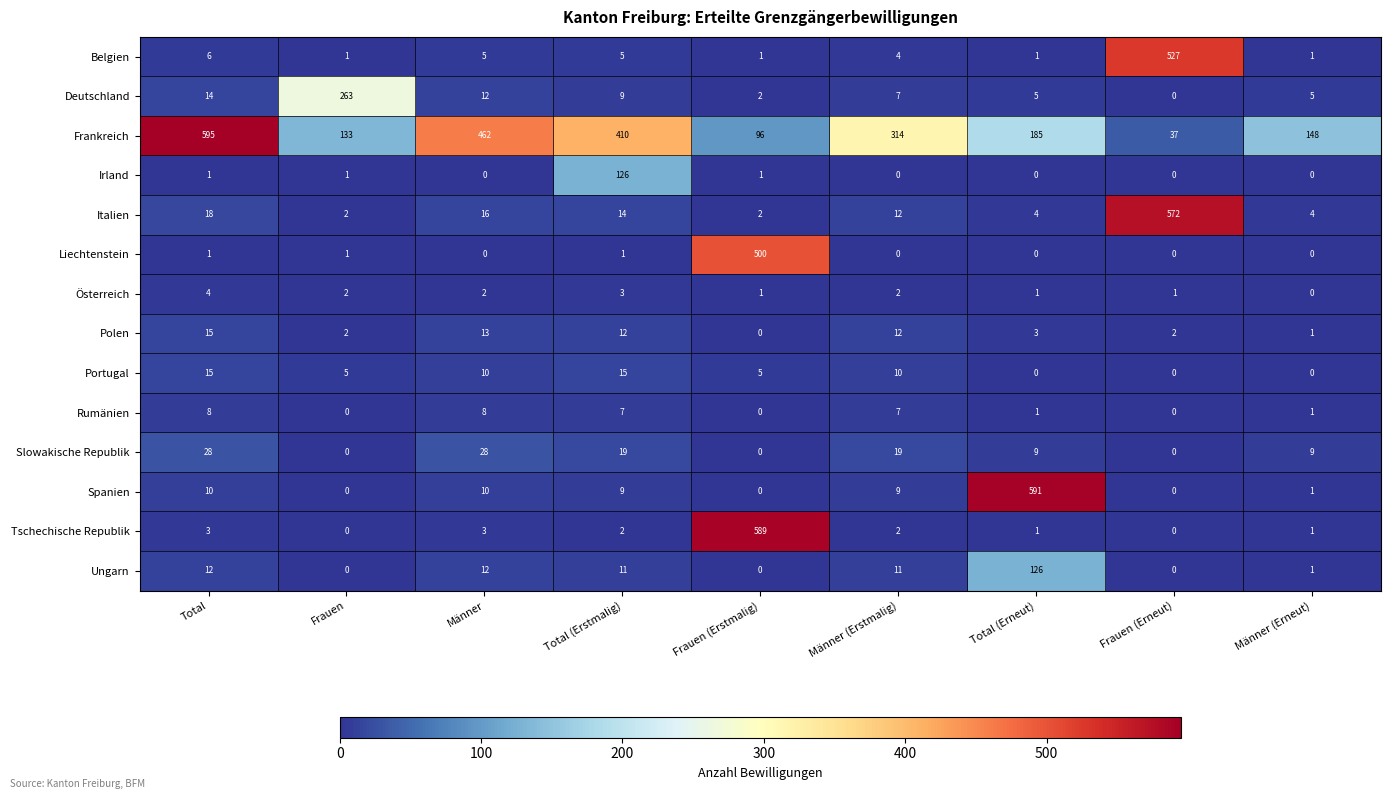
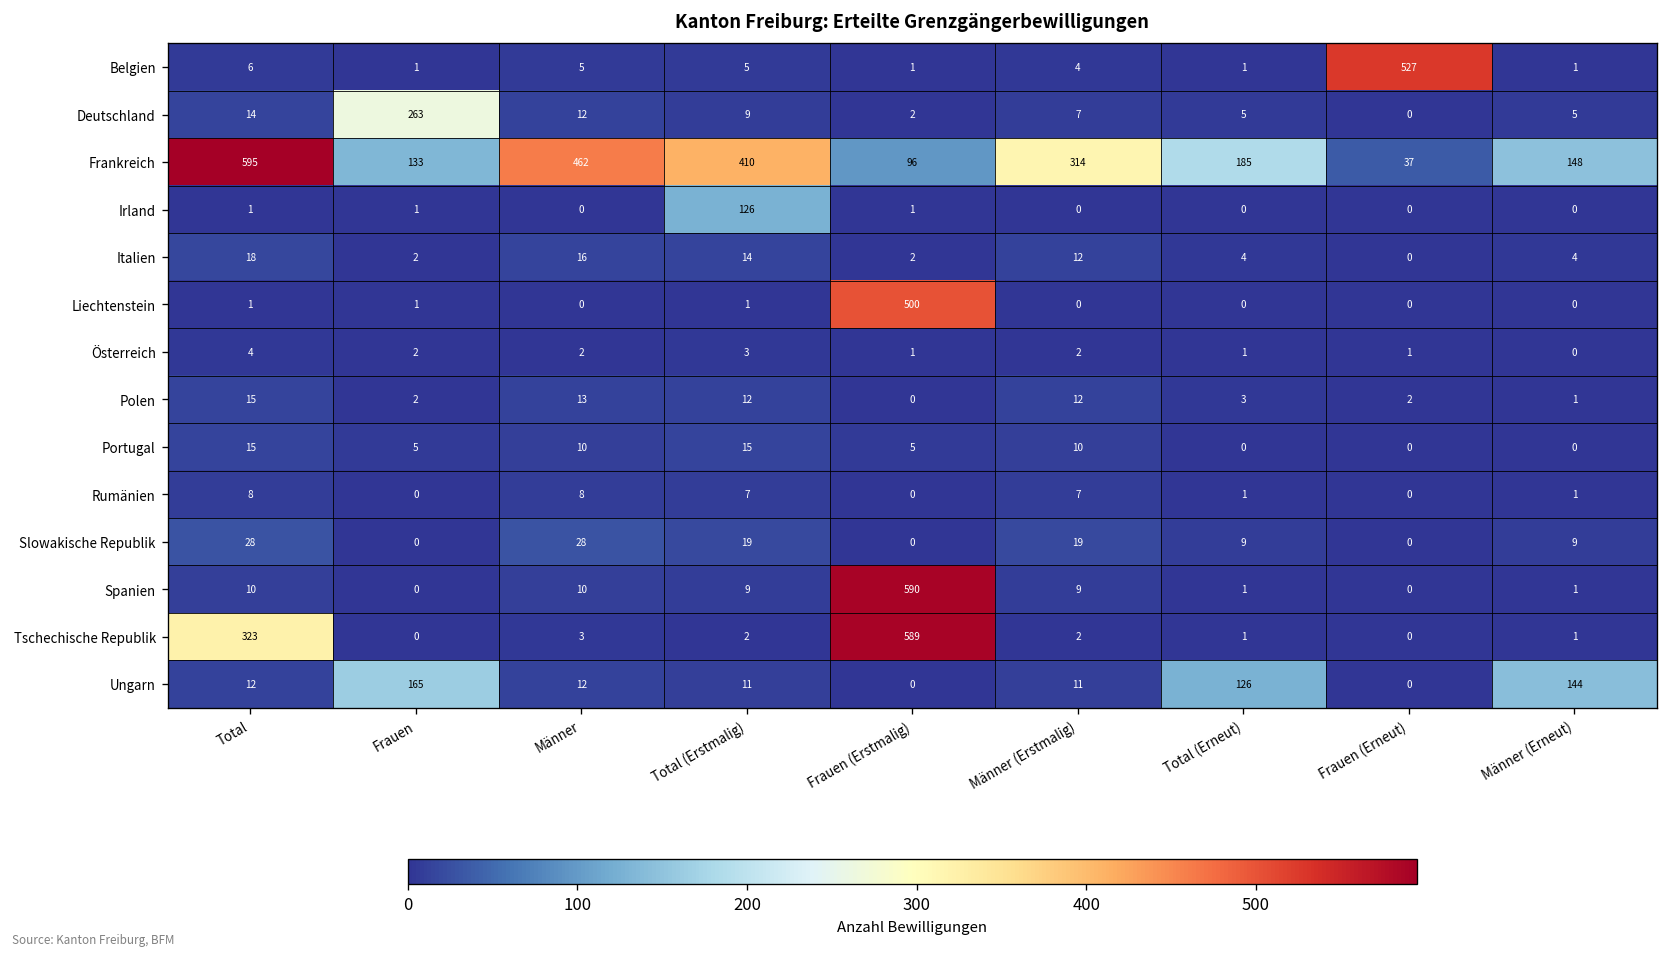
Italien, Frauen (Erneut): 572 -> 0
Spanien, Frauen (Erstmalig): 0 -> 590
Spanien, Total (Erneut): 591 -> 1
Tschechische Republik, Total: 3 -> 323
Ungarn, Frauen: 0 -> 165
Ungarn, Männer (Erneut): 1 -> 144
